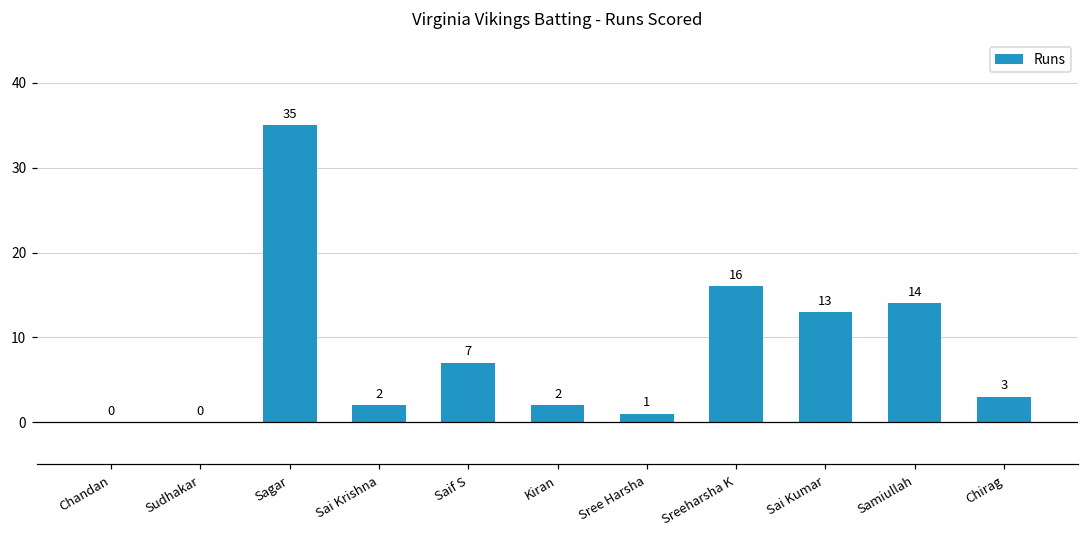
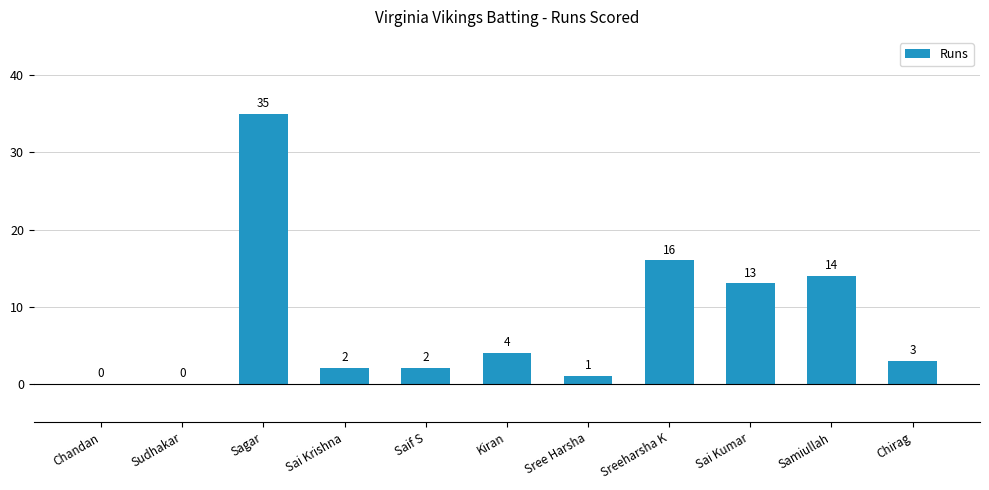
Saif S: 7 -> 2
Kiran: 2 -> 4
